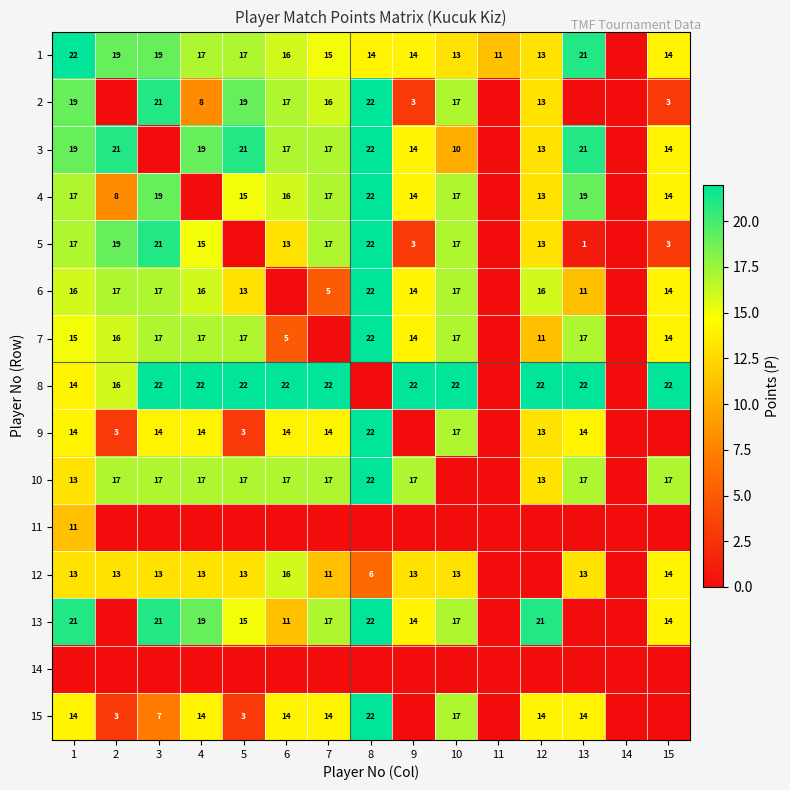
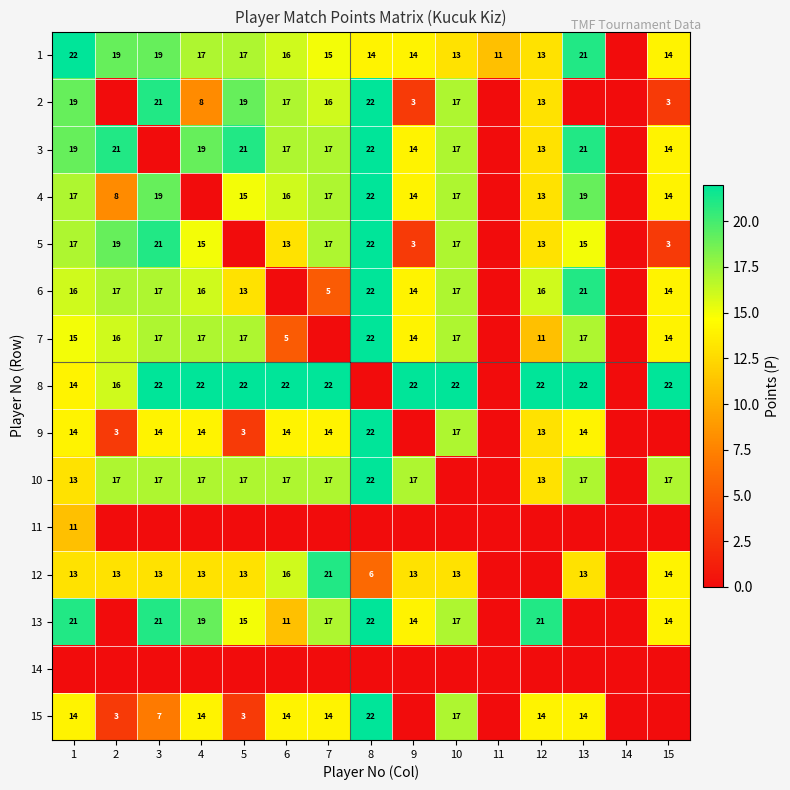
3, 10: 10 -> 17
5, 13: 1 -> 15
6, 13: 11 -> 21
12, 7: 11 -> 21
